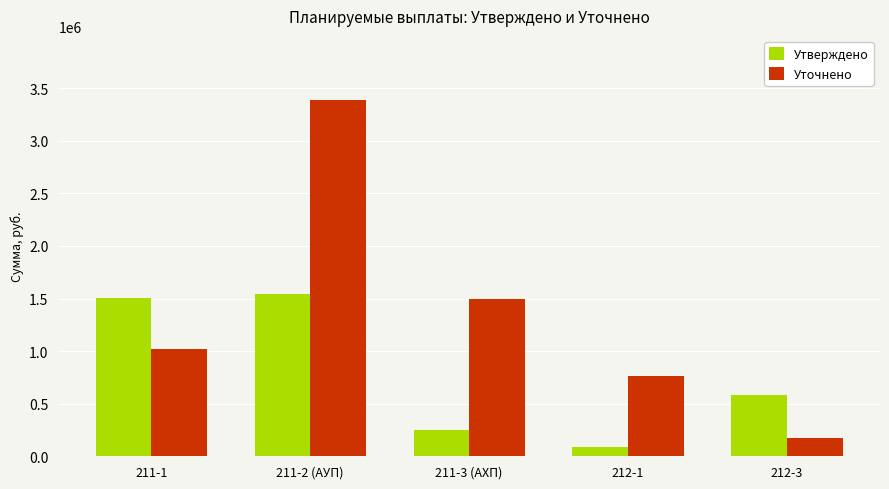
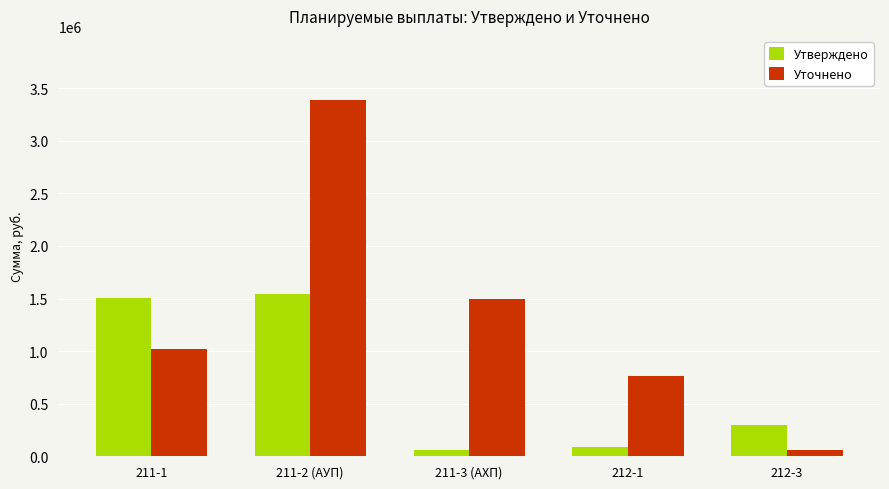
Утверждено, 211-3 (АХП): 250000 -> 60000
Утверждено, 212-3: 590000 -> 300000
Уточнено, 212-3: 170000 -> 60000
